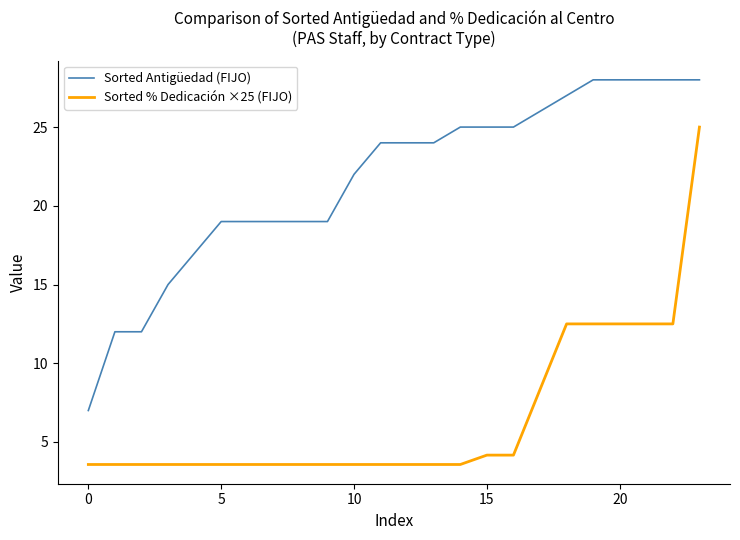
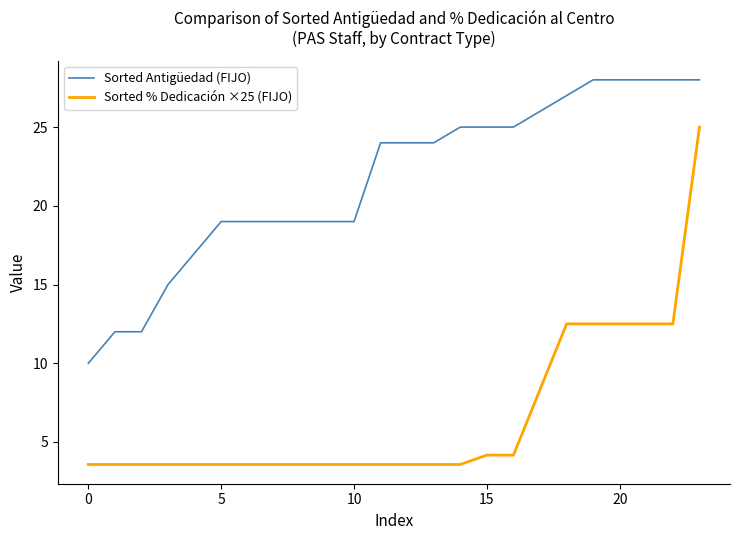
Sorted Antigüedad (FIJO), 0: 7 -> 10
Sorted Antigüedad (FIJO), 10: 22 -> 19
